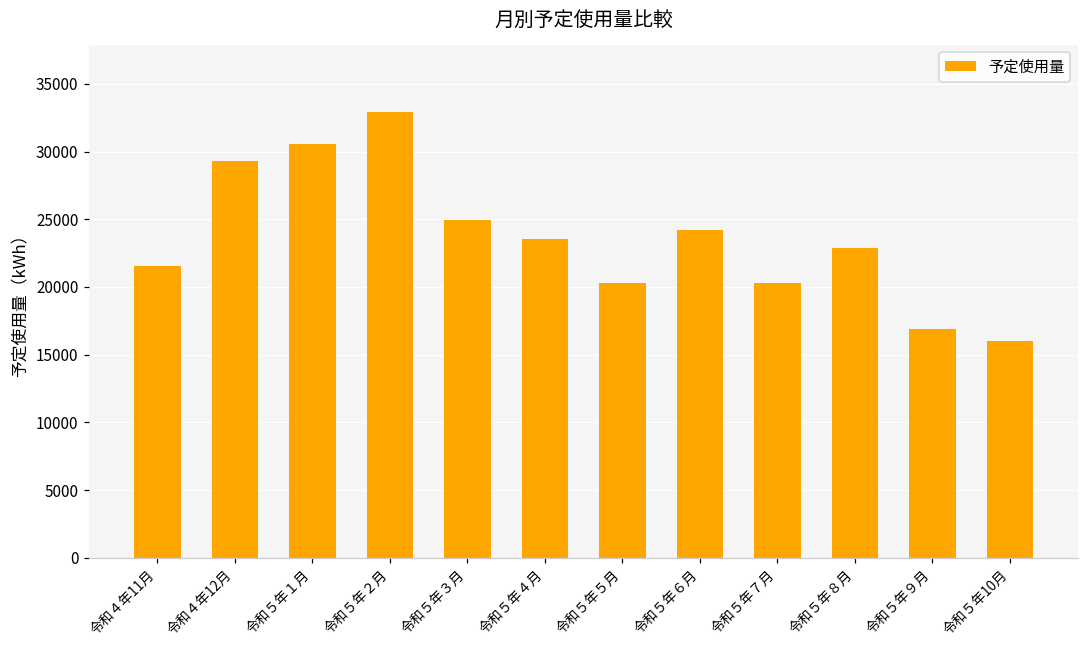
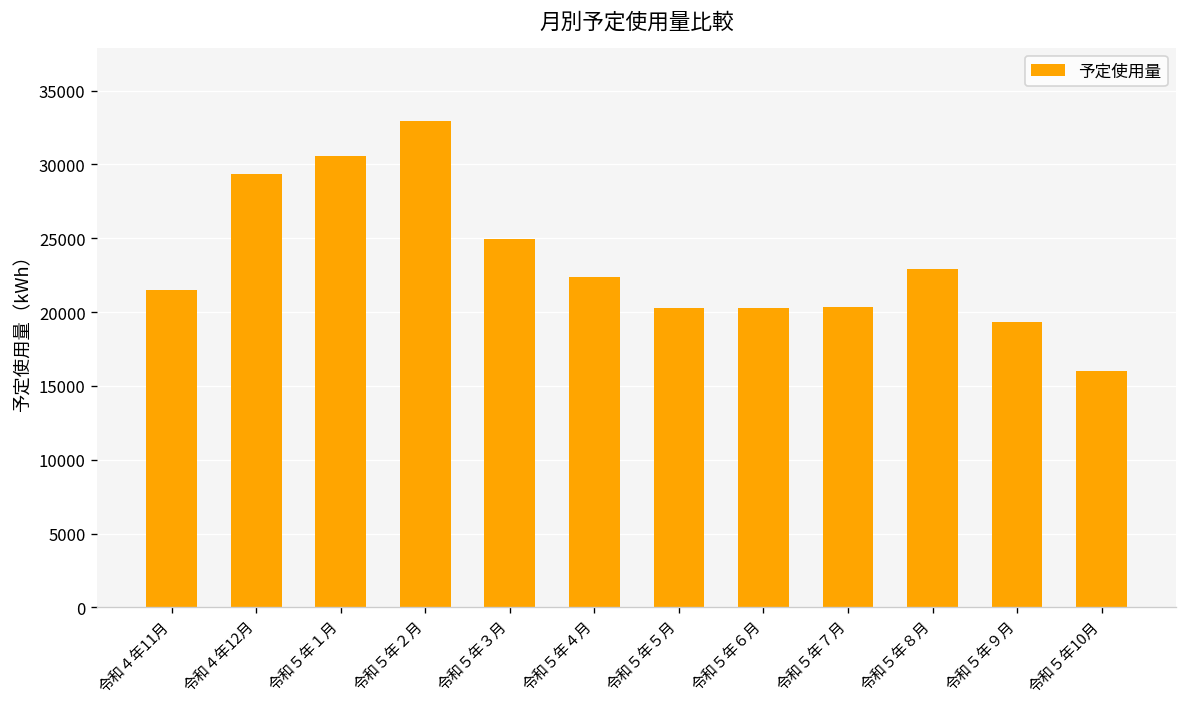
令和５年４月: 23500 -> 22400
令和５年６月: 24200 -> 20300
令和５年９月: 16900 -> 19400
